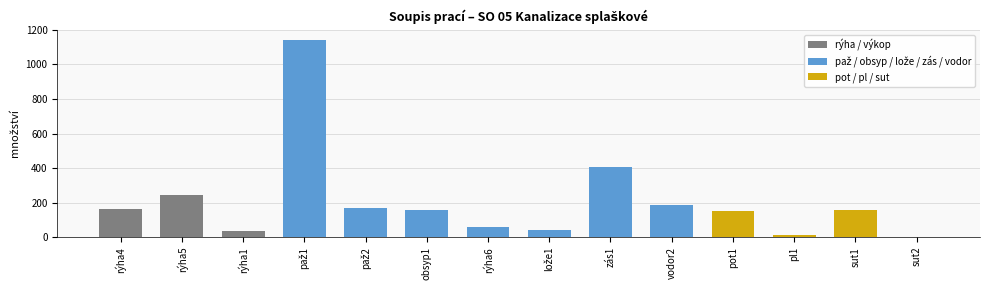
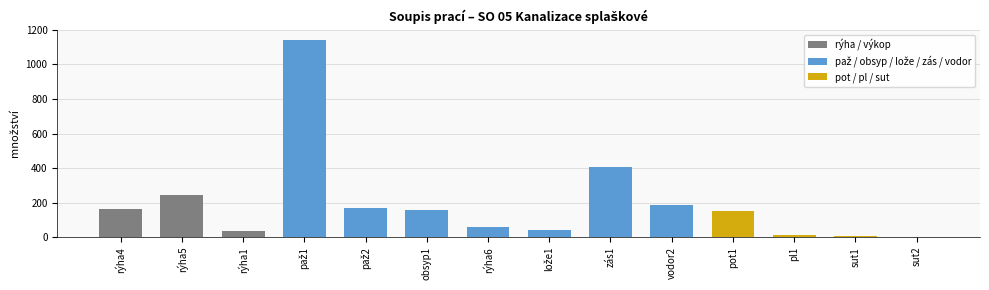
sut1: 160 -> 10
